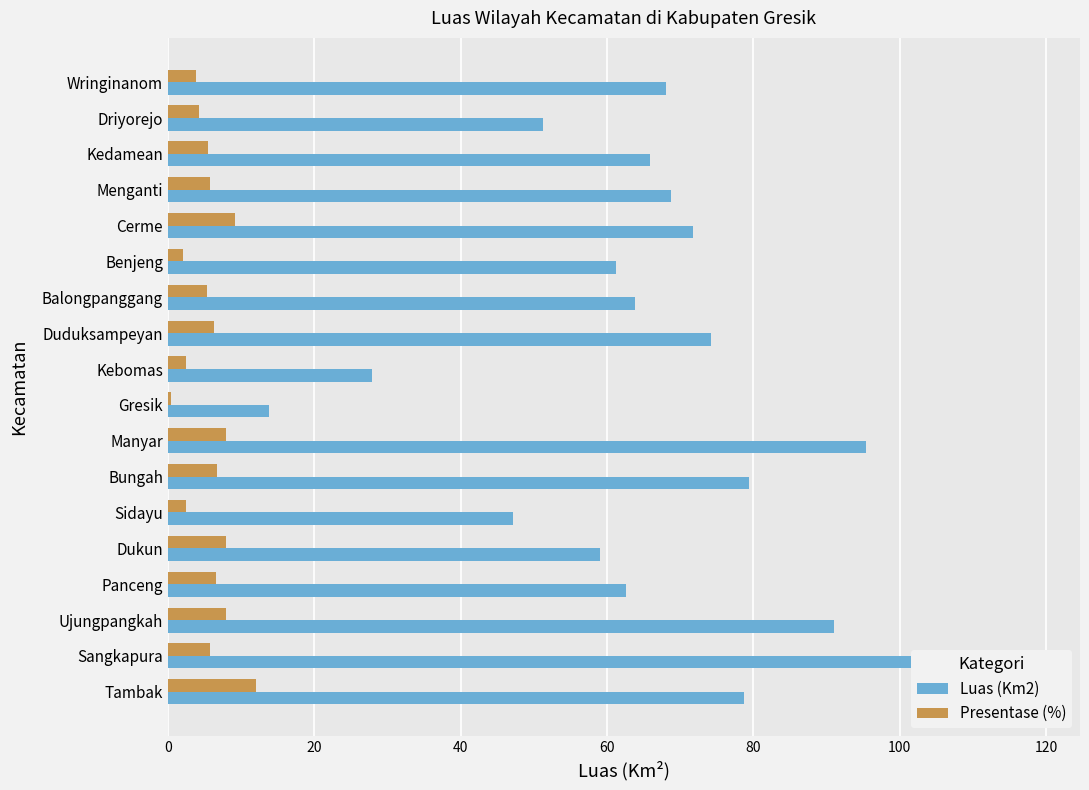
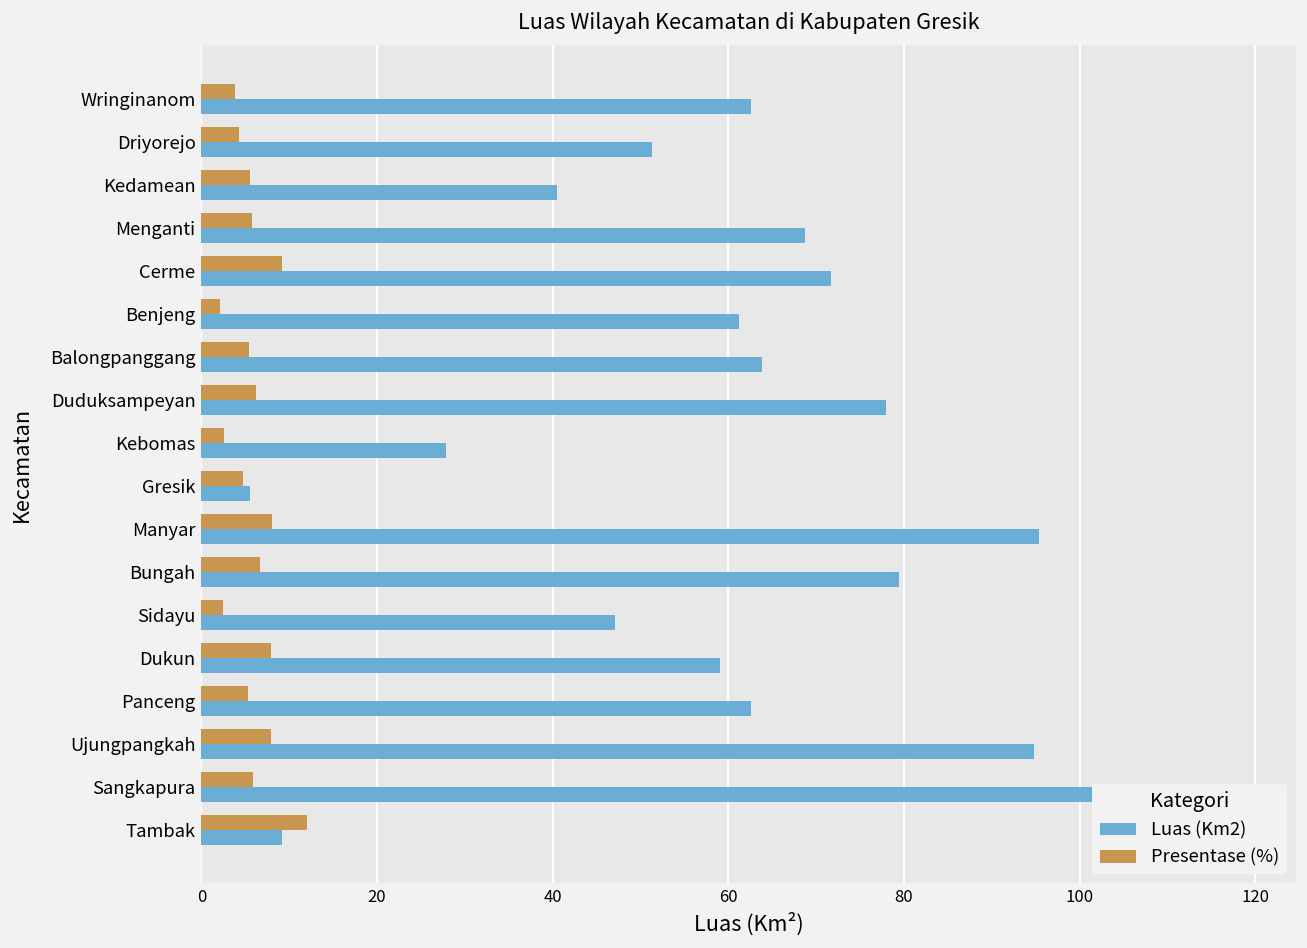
Luas (Km2), Wringinanom: 68 -> 63
Luas (Km2), Kedamean: 66 -> 40
Luas (Km2), Duduksampeyan: 74 -> 78
Presentase (%), Gresik: 0 -> 5
Luas (Km2), Gresik: 14 -> 6
Presentase (%), Panceng: 7 -> 5
Luas (Km2), Ujungpangkah: 91 -> 95
Luas (Km2), Tambak: 79 -> 9
